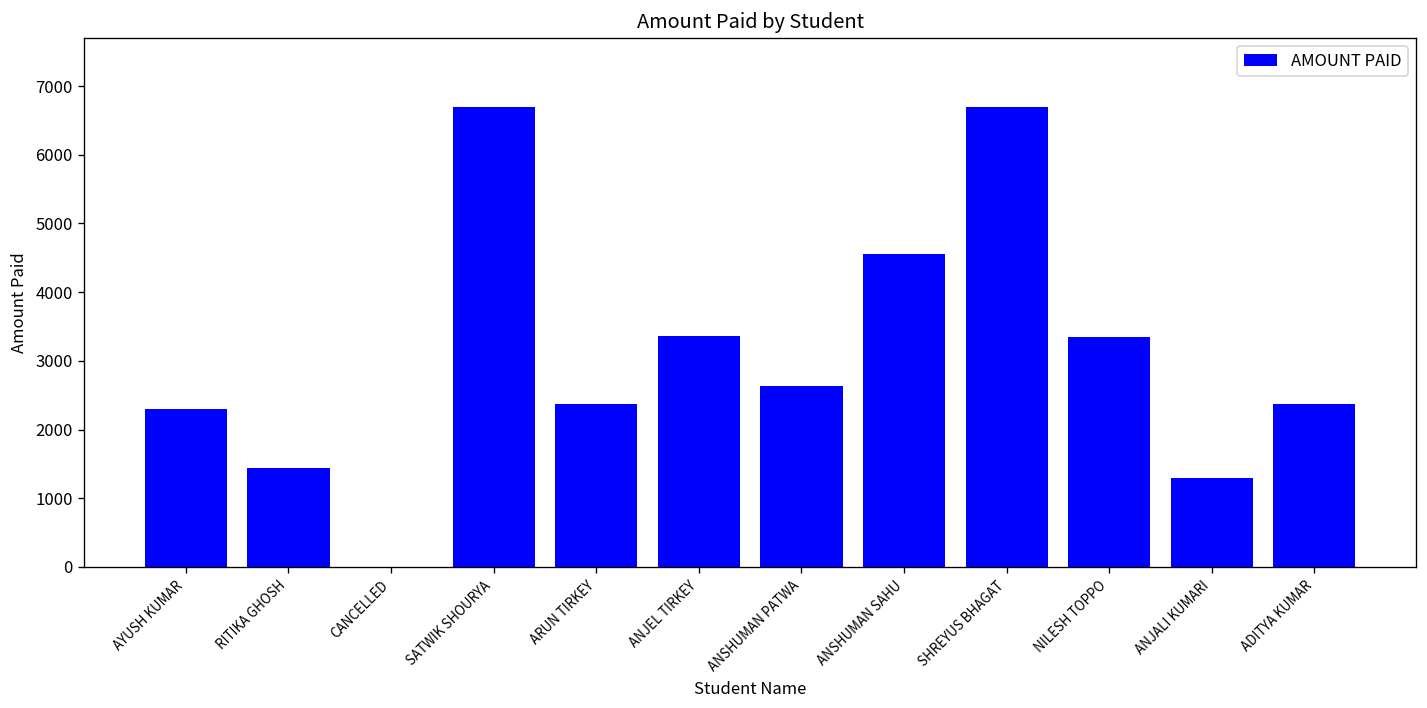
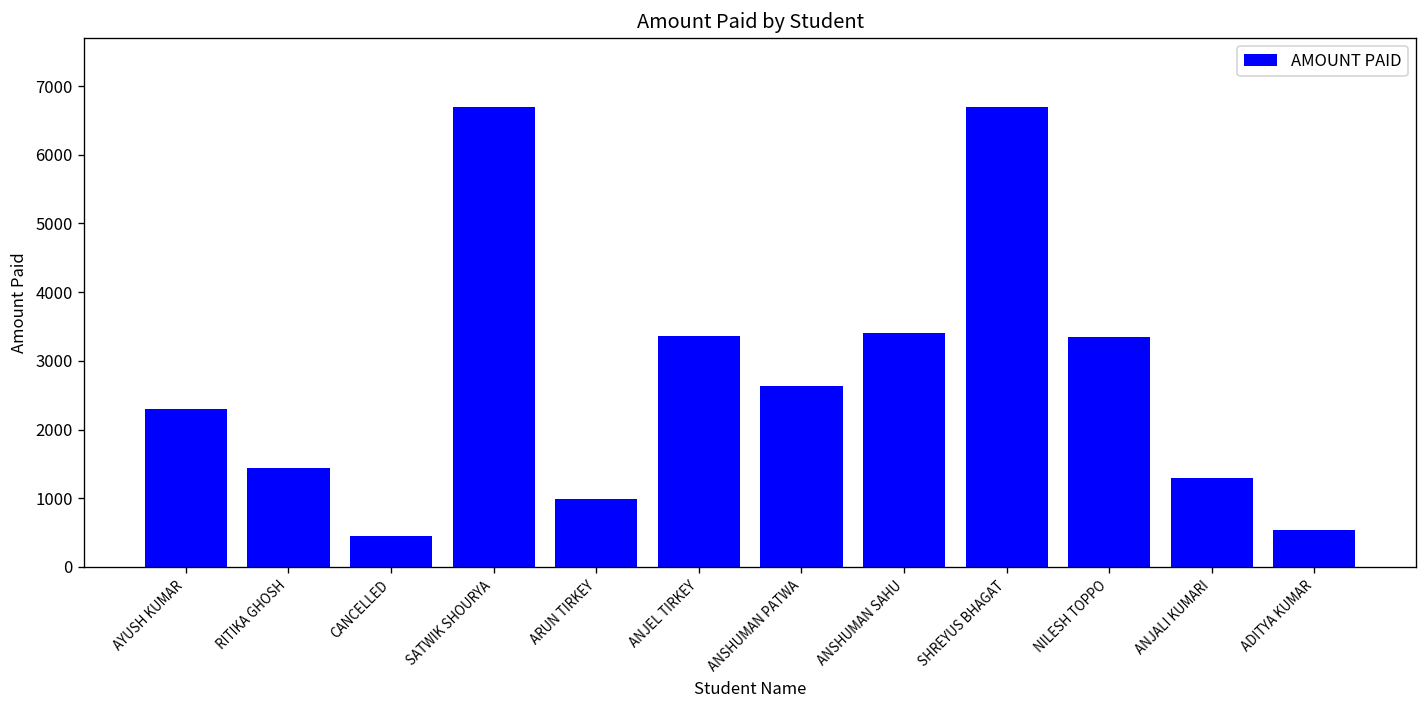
CANCELLED: 0 -> 500
ARUN TIRKEY: 2400 -> 1000
ANSHUMAN SAHU: 4600 -> 3400
ADITYA KUMAR: 2400 -> 500
